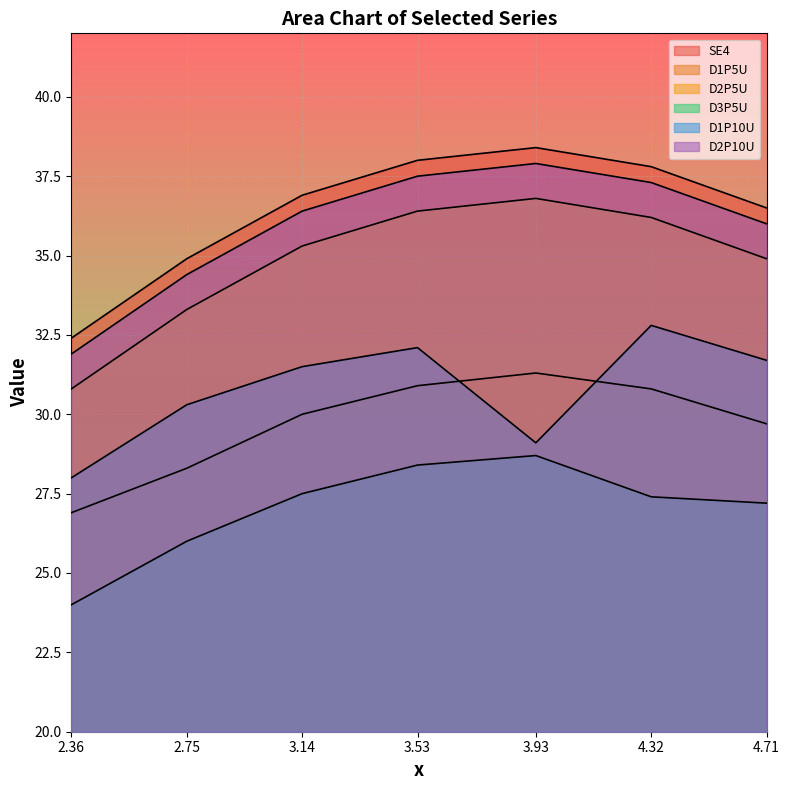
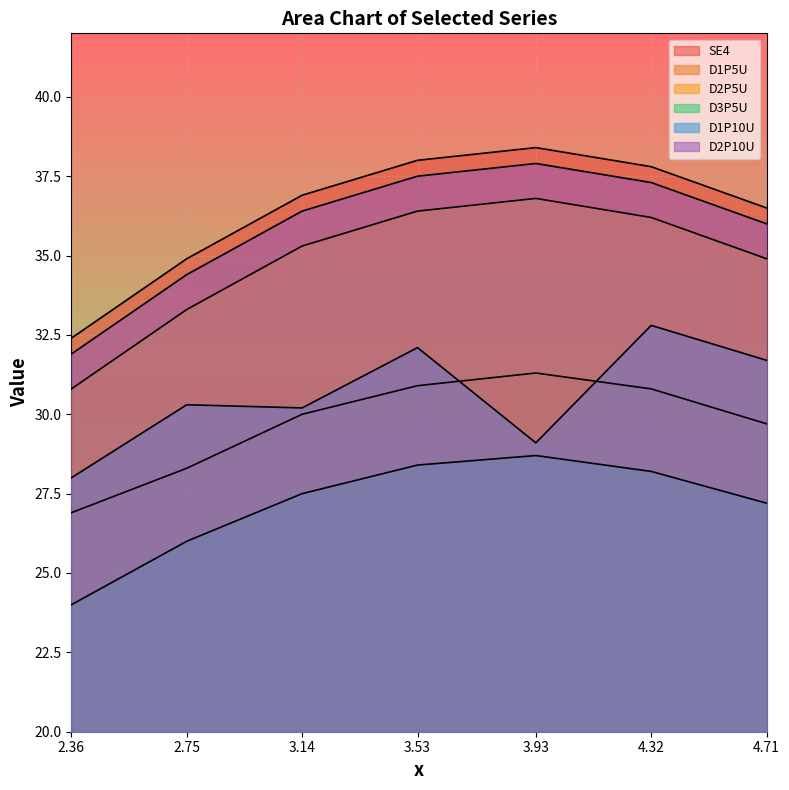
D1P10U, 3.14: 31.5 -> 30.2
D3P5U, 4.32: 27.4 -> 28.2
